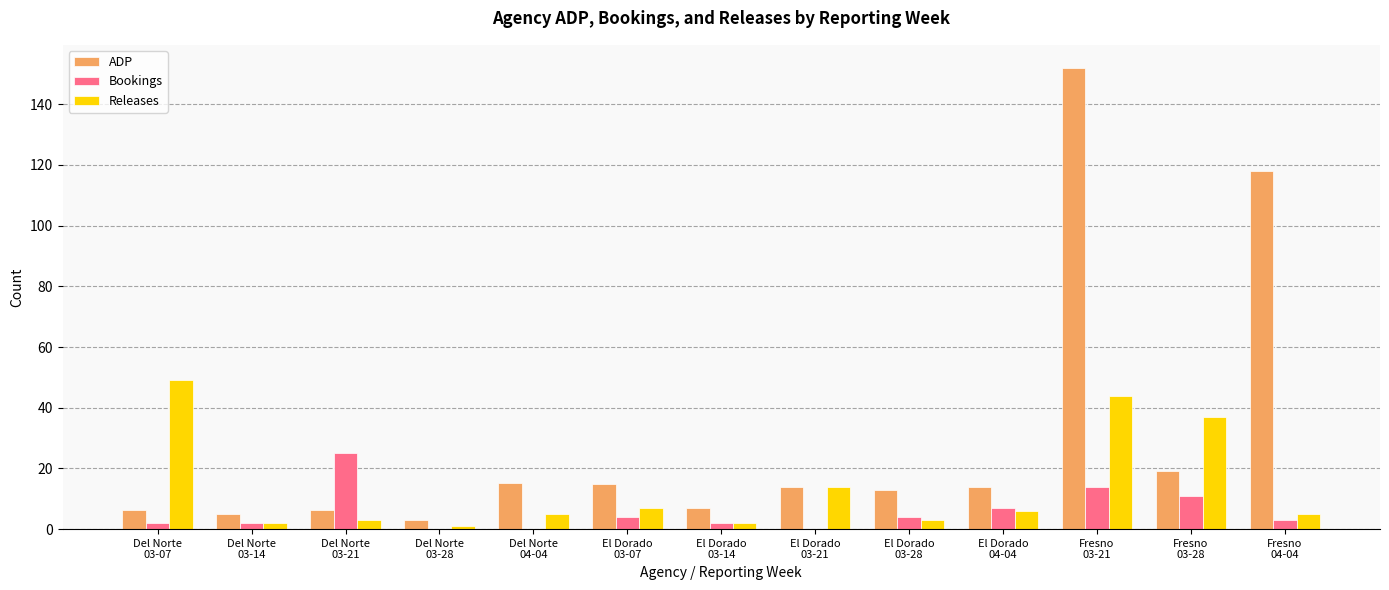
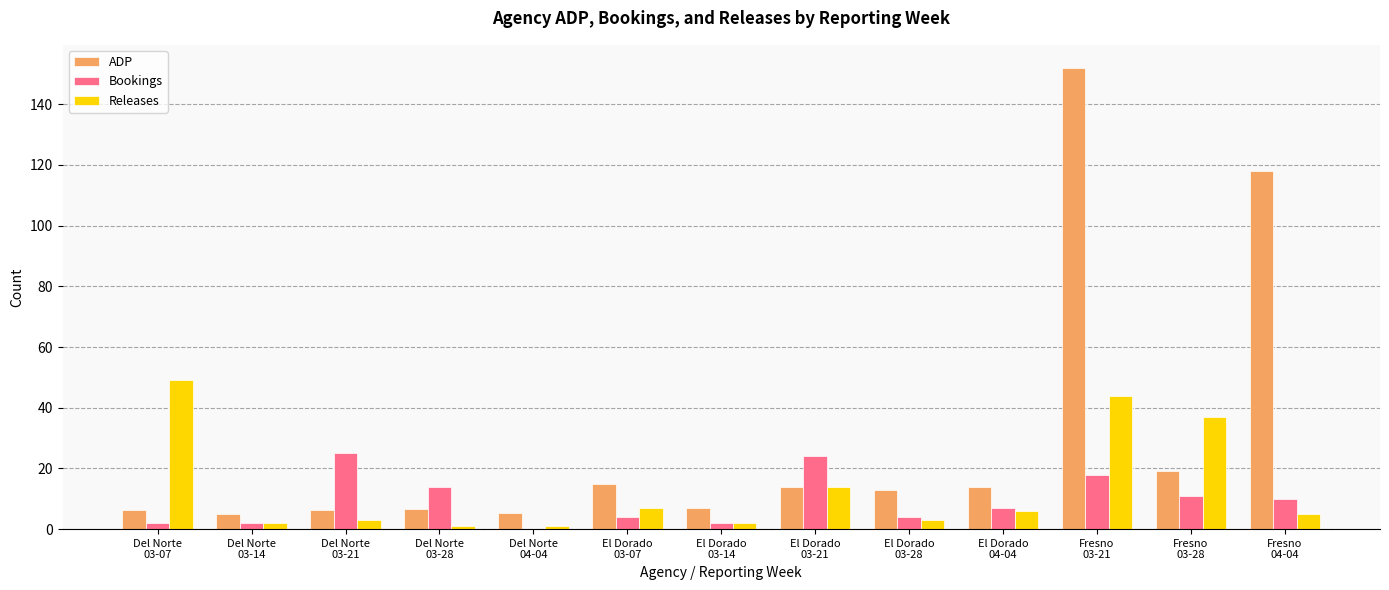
ADP, Del Norte 03-28: 3 -> 7
Bookings, Del Norte 03-28: 0 -> 14
ADP, Del Norte 04-04: 15 -> 5
Releases, Del Norte 04-04: 5 -> 1
Bookings, El Dorado 03-21: 0 -> 24
Bookings, Fresno 03-21: 14 -> 18
Bookings, Fresno 04-04: 3 -> 10
